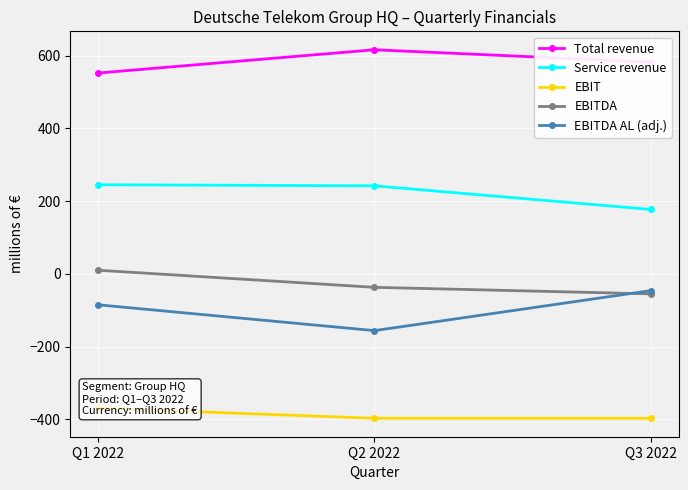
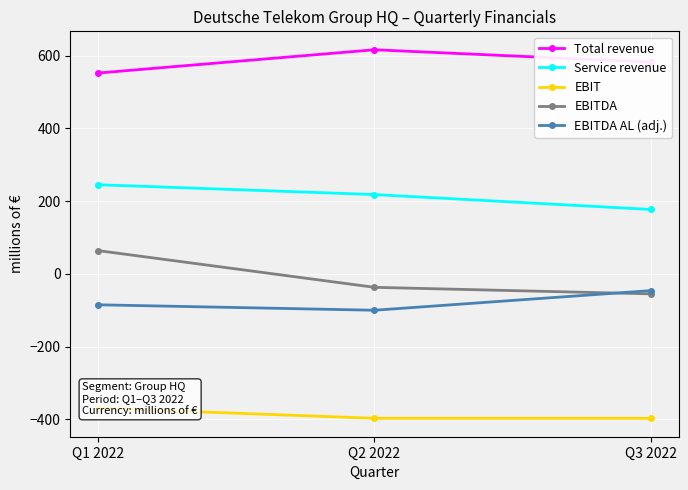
EBITDA, Q1 2022: 10 -> 60
Service revenue, Q2 2022: 240 -> 220
EBITDA AL (adj.), Q2 2022: -160 -> -100
